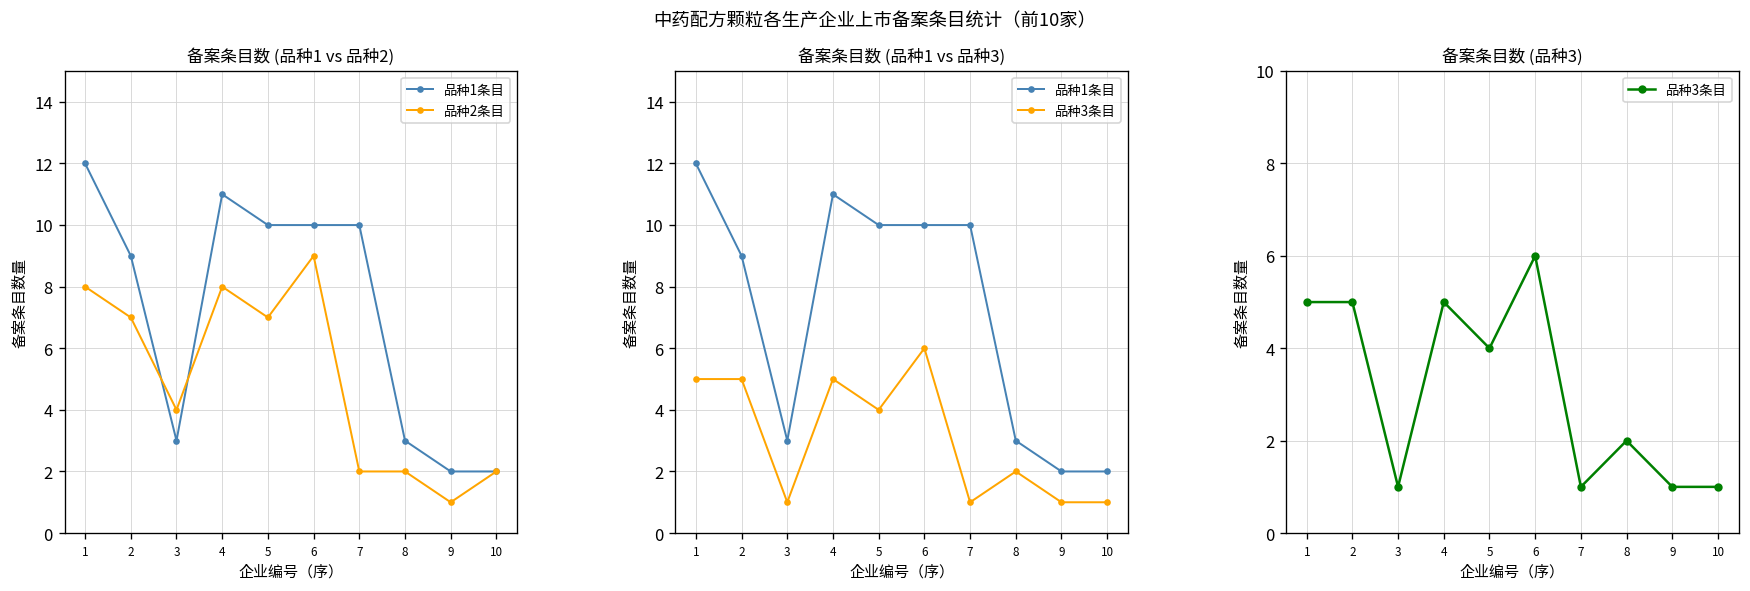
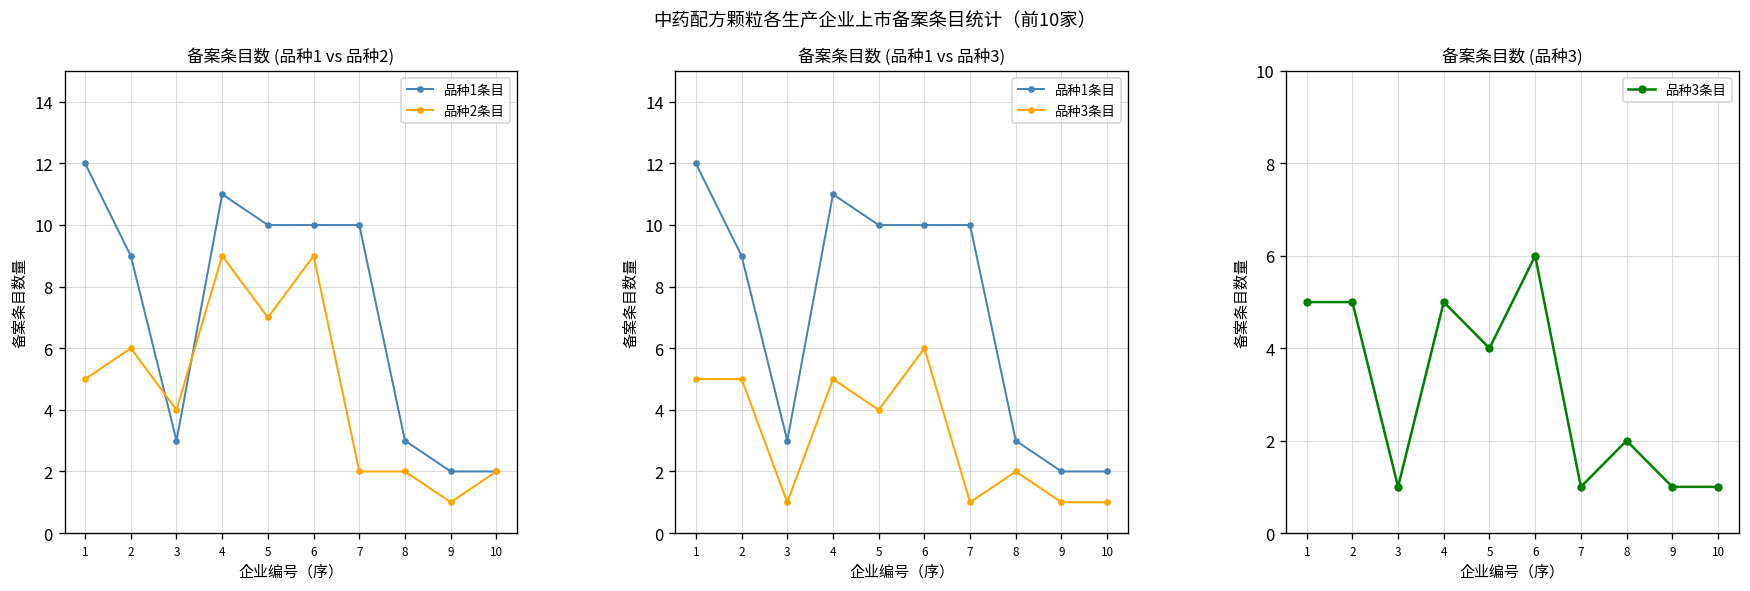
备案条目数 (品种1 vs 品种2), 品种2条目, 1: 8 -> 5
备案条目数 (品种1 vs 品种2), 品种2条目, 2: 7 -> 6
备案条目数 (品种1 vs 品种2), 品种2条目, 4: 8 -> 9
